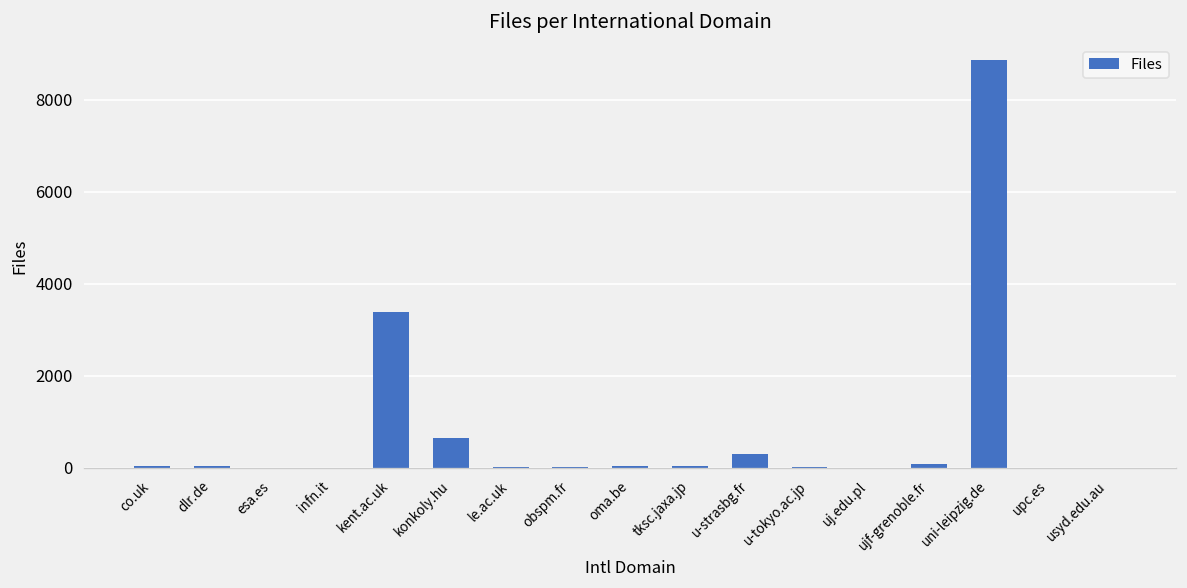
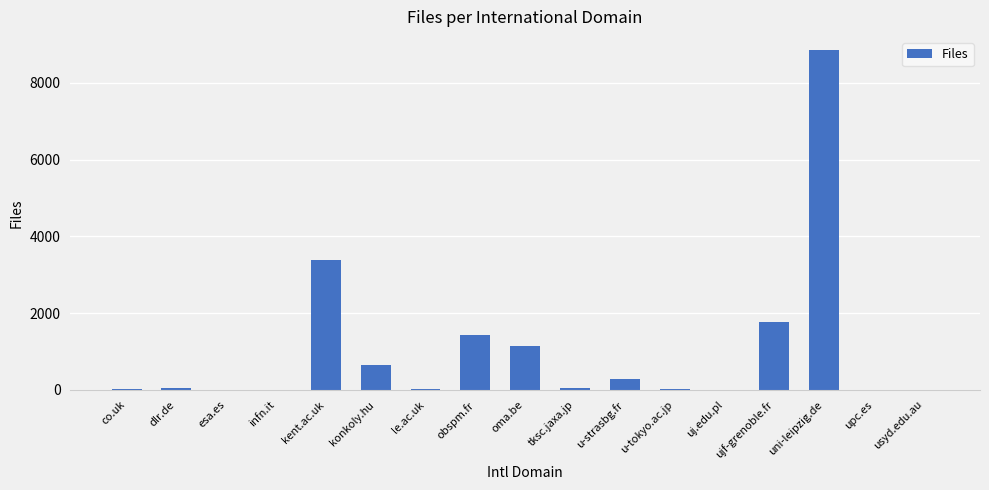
obspm.fr: 0 -> 1400
oma.be: 0 -> 1100
ujf-grenoble.fr: 100 -> 1800
